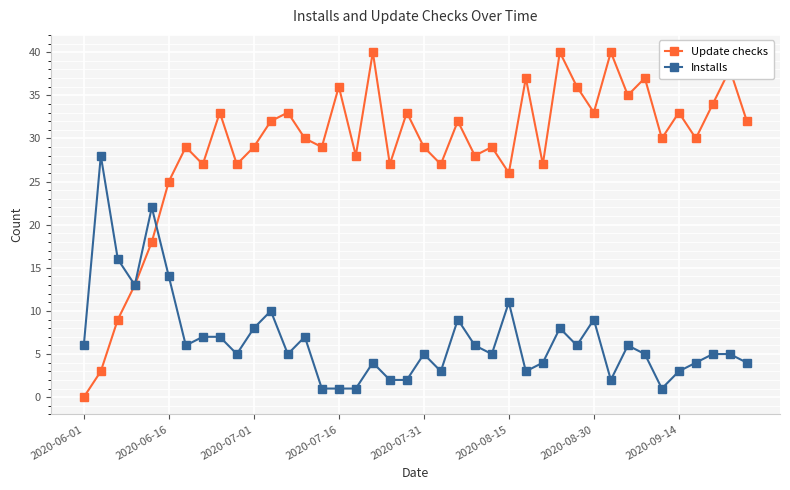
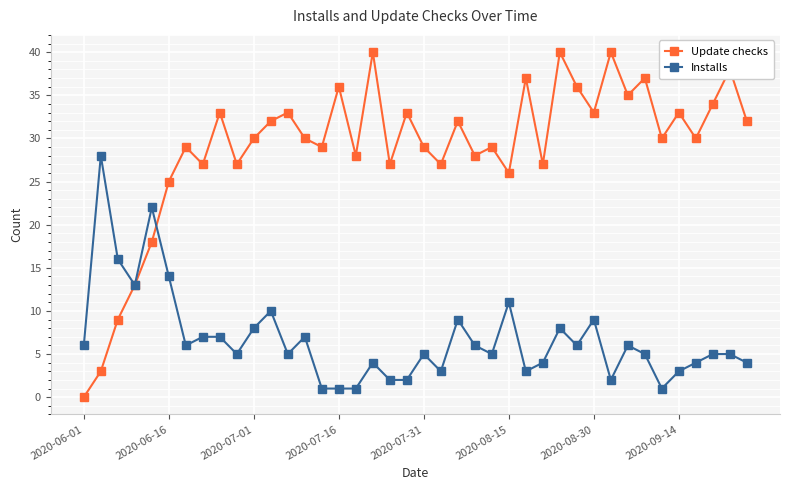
Update checks, 2020-07-01: 29 -> 30
